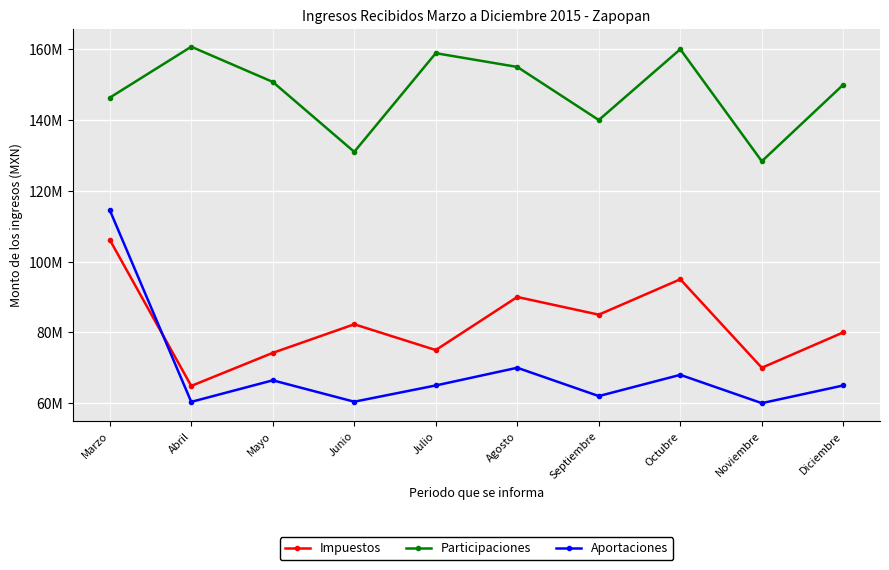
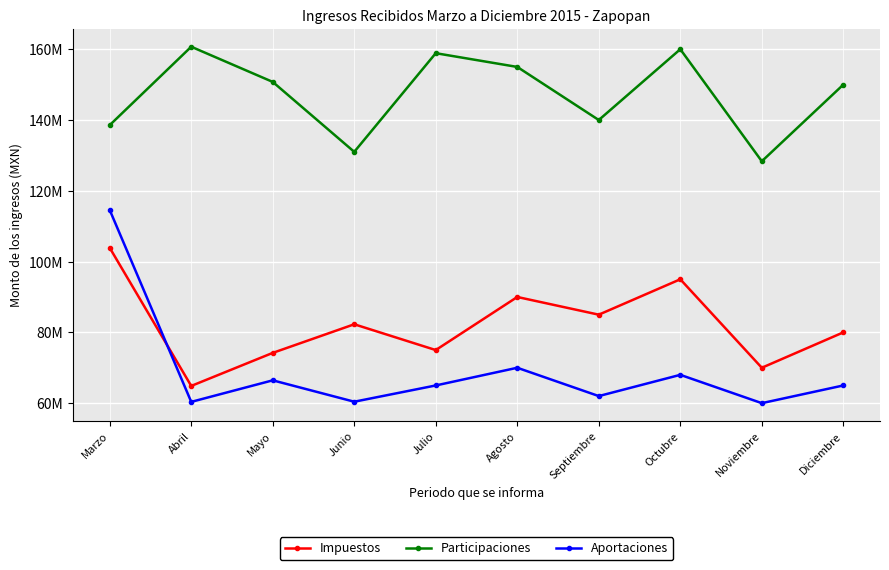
Impuestos, Marzo: 106000000 -> 104000000
Participaciones, Marzo: 146000000 -> 139000000
